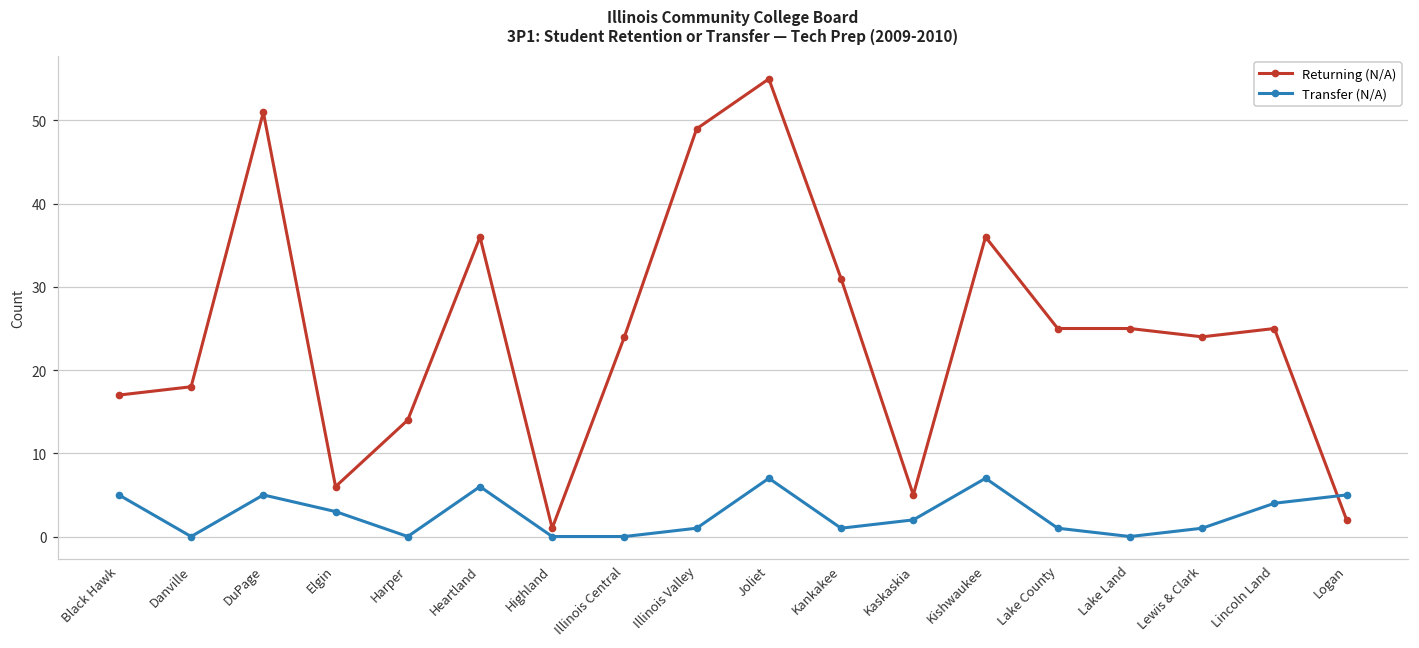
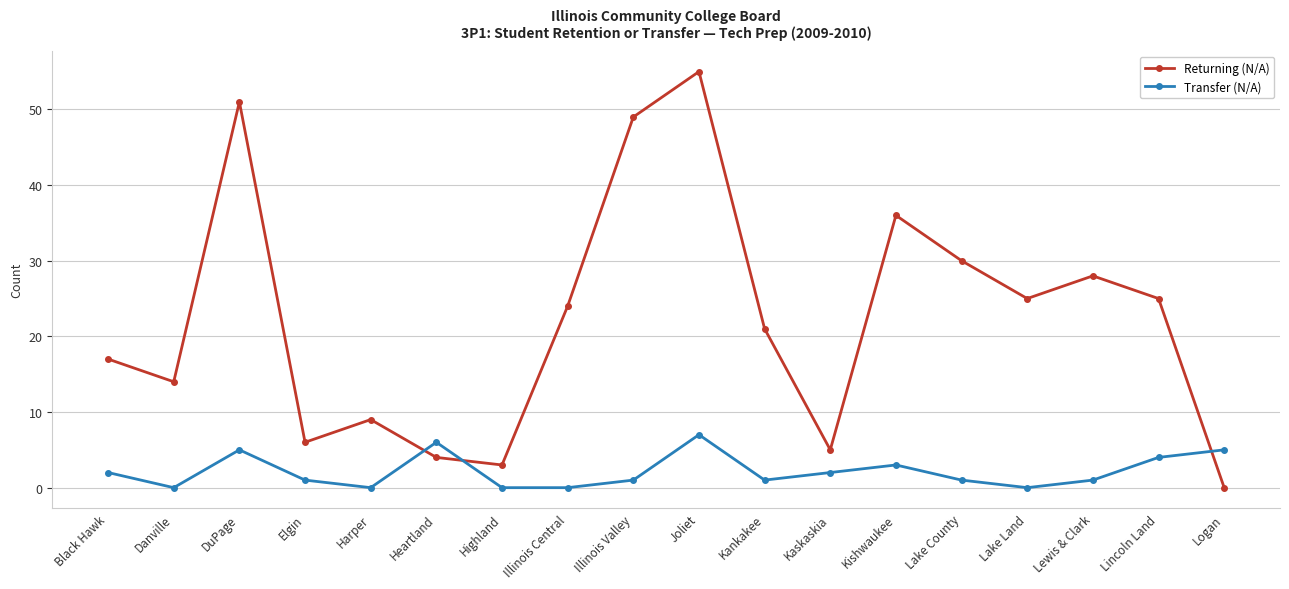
Transfer (N/A), Black Hawk: 5 -> 2
Returning (N/A), Danville: 18 -> 14
Transfer (N/A), Elgin: 3 -> 1
Returning (N/A), Harper: 14 -> 9
Returning (N/A), Heartland: 36 -> 4
Returning (N/A), Highland: 1 -> 3
Returning (N/A), Kankakee: 31 -> 21
Transfer (N/A), Kishwaukee: 7 -> 3
Returning (N/A), Lake County: 25 -> 30
Returning (N/A), Lewis & Clark: 24 -> 28
Returning (N/A), Logan: 2 -> 0
